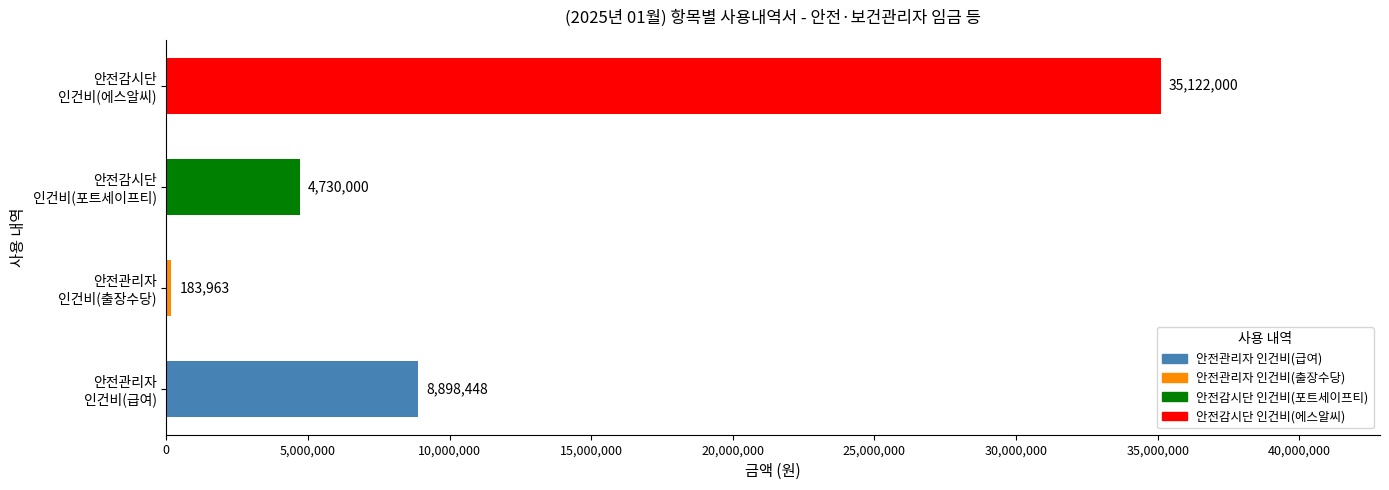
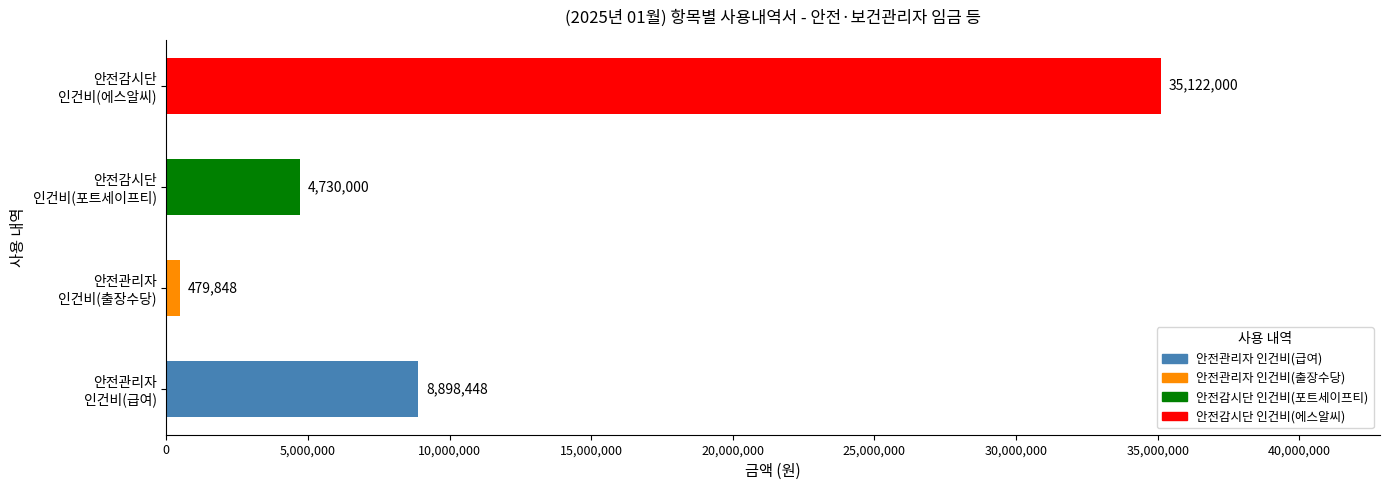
안전관리자 인건비(출장수당): 183,963 -> 479,848
